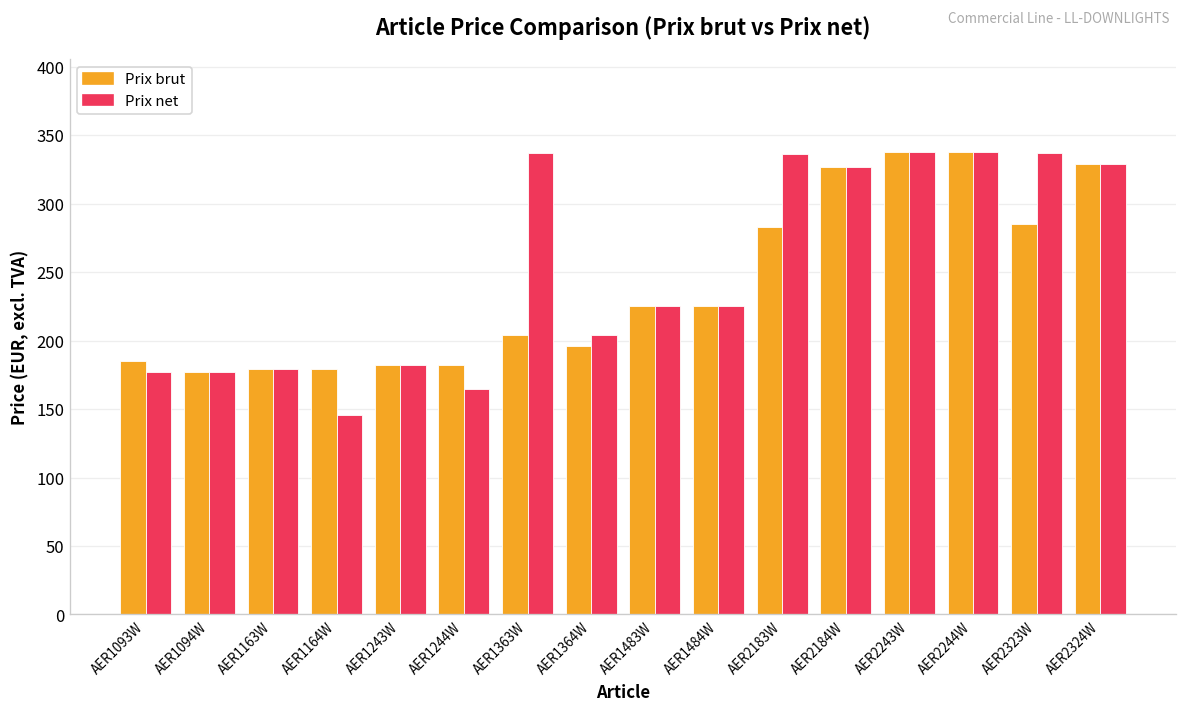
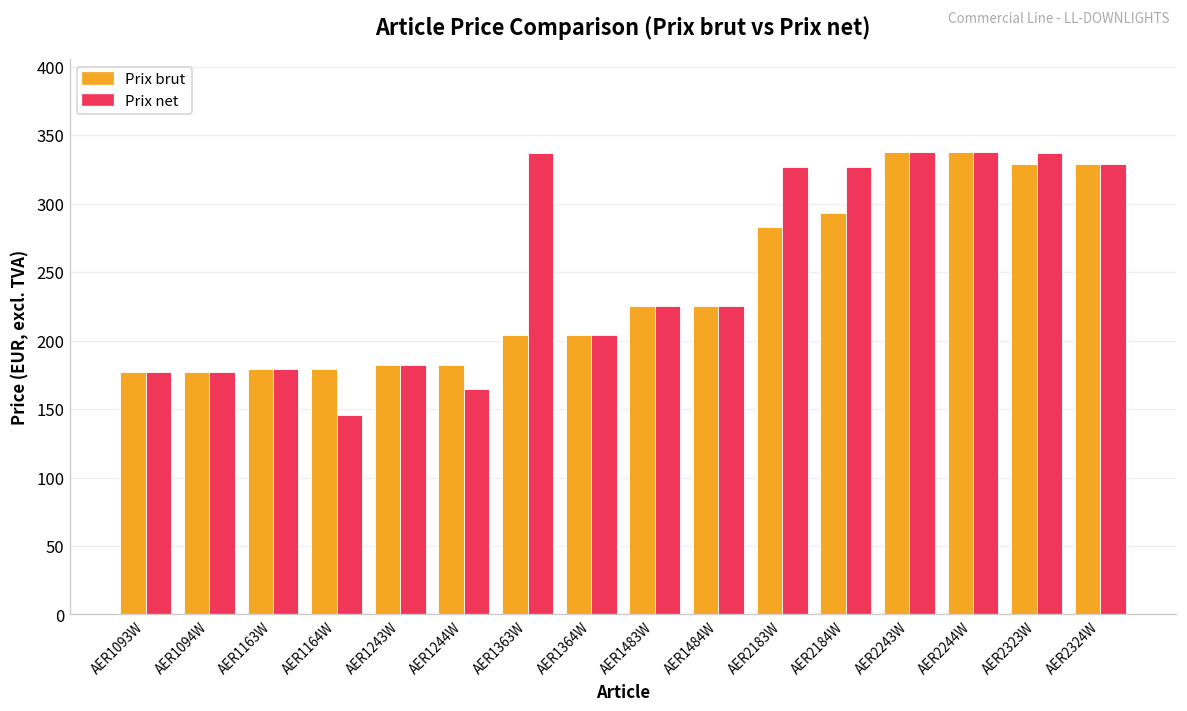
Prix brut, AER1093W: 185 -> 177
Prix brut, AER1364W: 196 -> 204
Prix net, AER2183W: 336 -> 327
Prix brut, AER2184W: 327 -> 293
Prix brut, AER2323W: 285 -> 329
